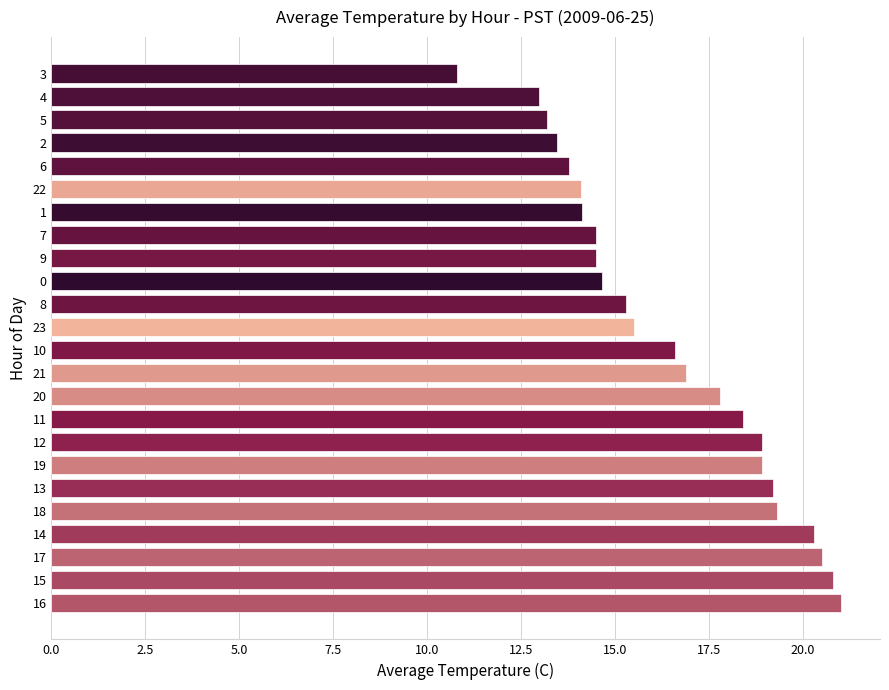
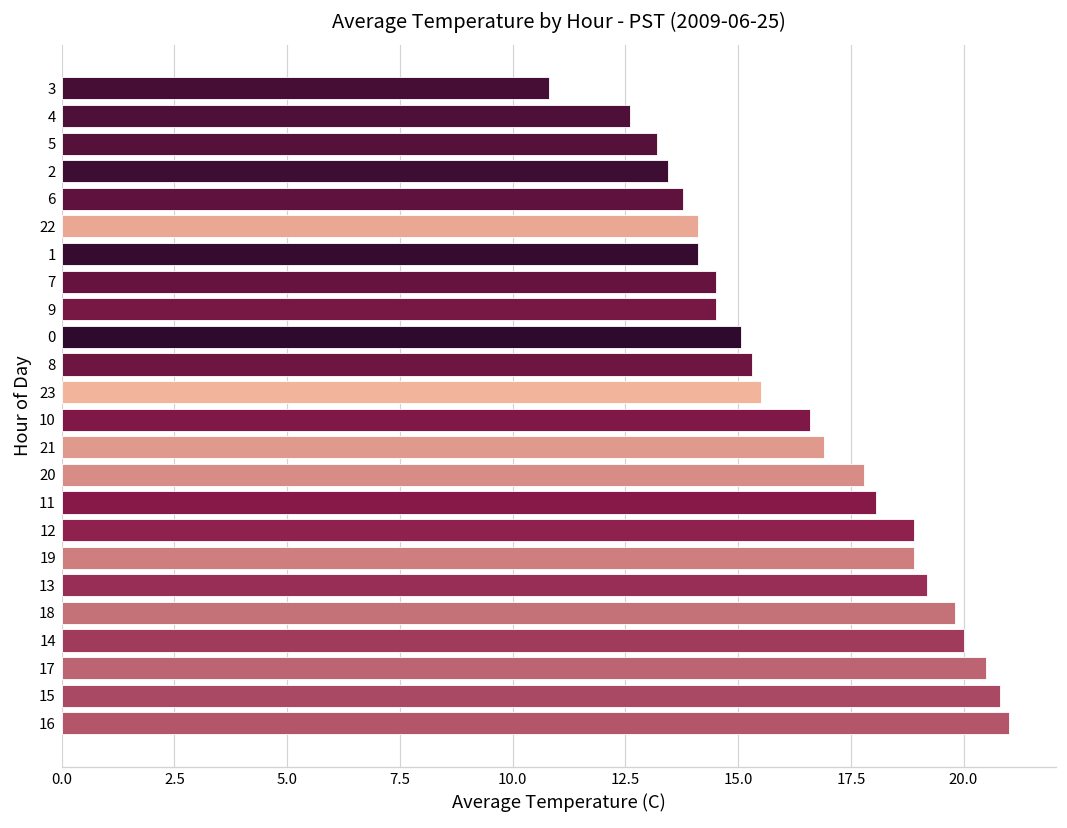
4: 13.0 -> 12.6
0: 14.6 -> 15.1
11: 18.4 -> 18.1
18: 19.3 -> 19.8
14: 20.3 -> 20.0
